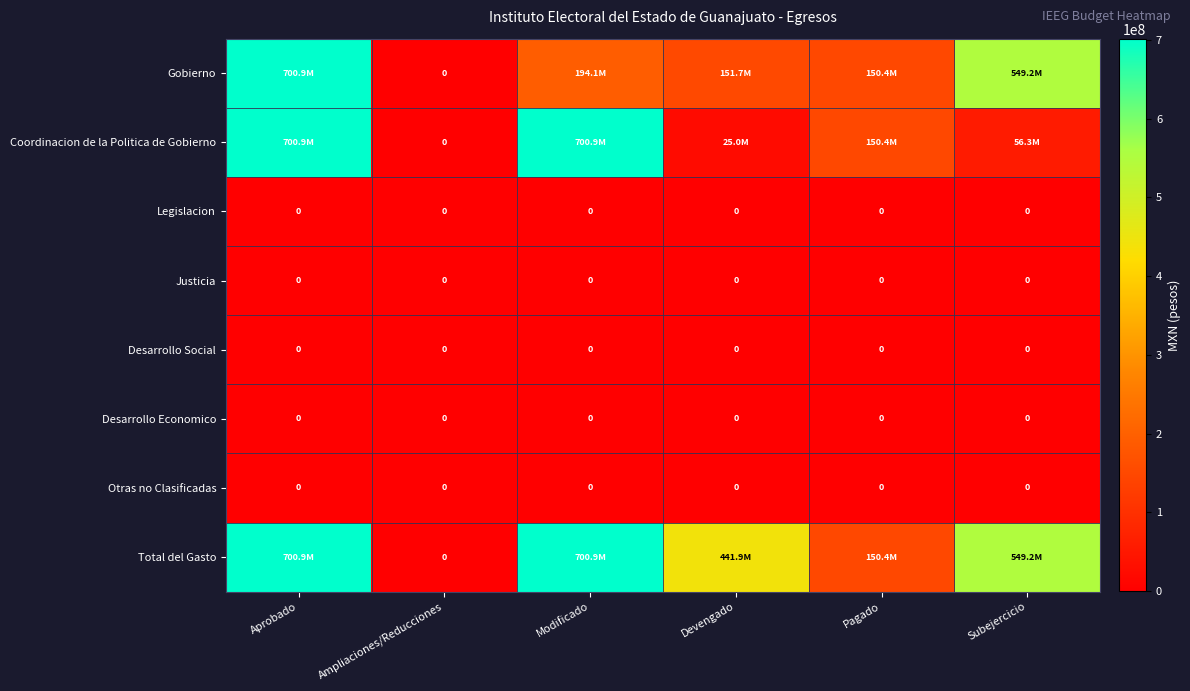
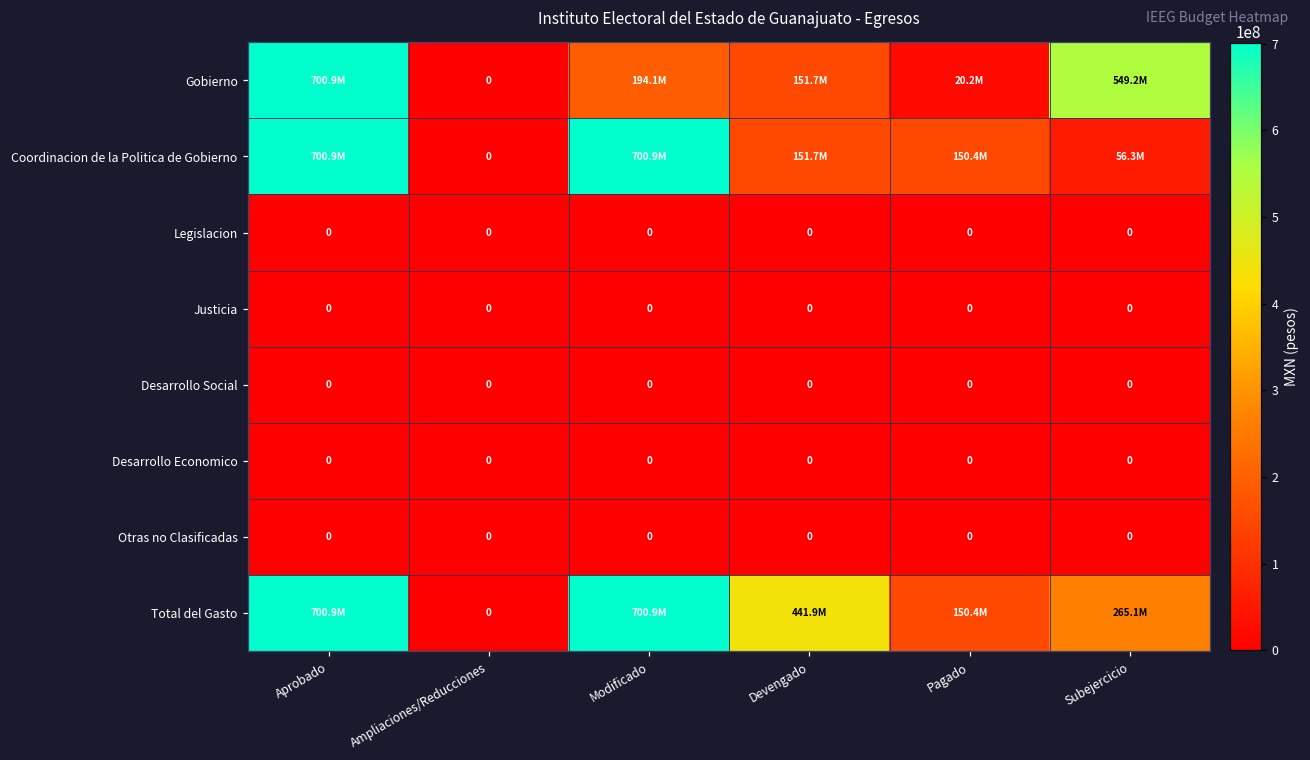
Gobierno, Pagado: 150.4M -> 20.2M
Coordinacion de la Politica de Gobierno, Devengado: 25.0M -> 151.7M
Total del Gasto, Subejercicio: 549.2M -> 265.1M
